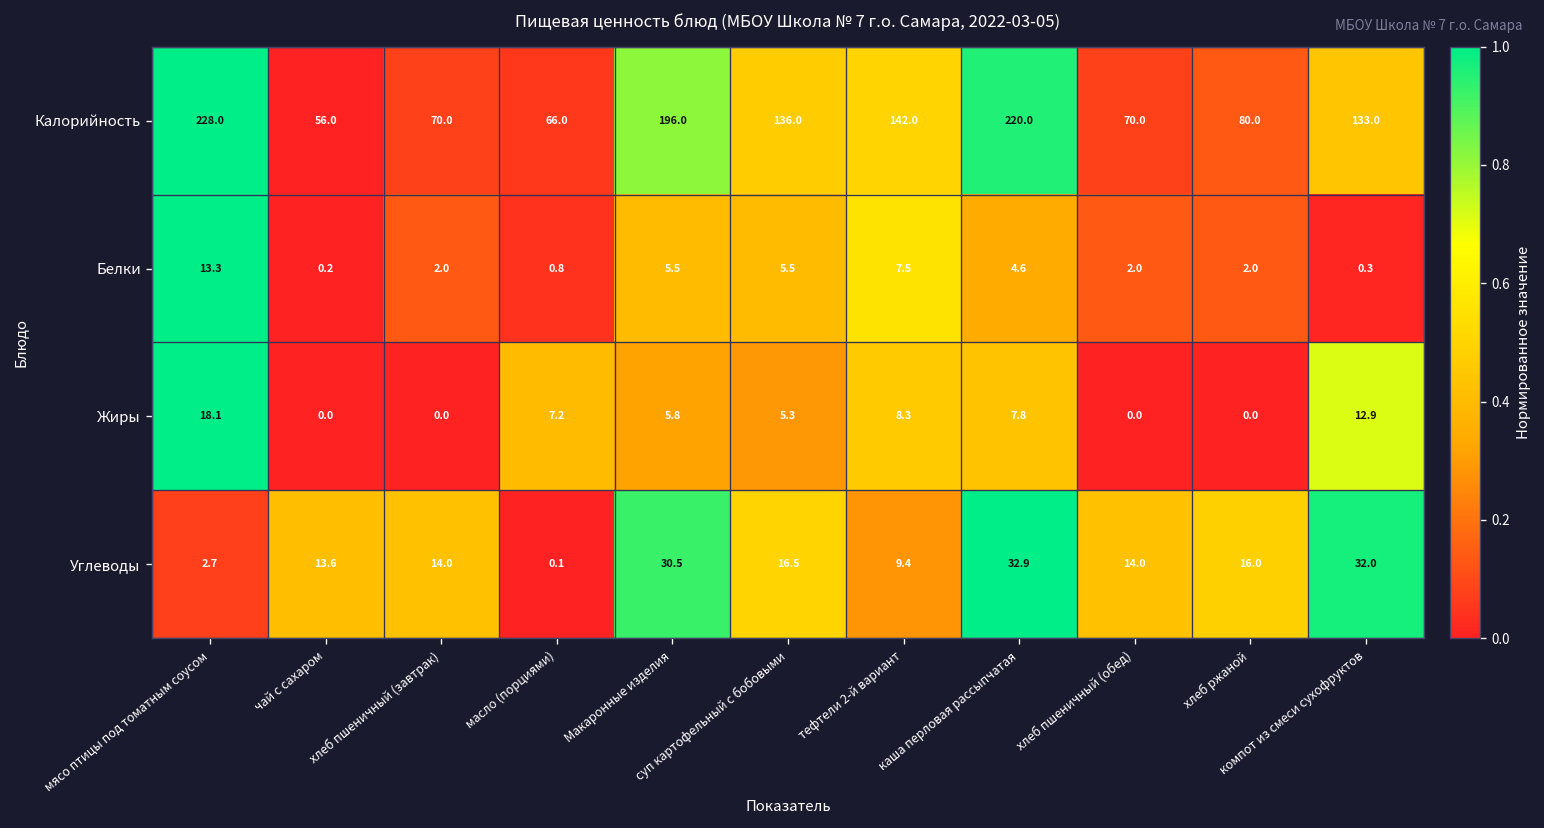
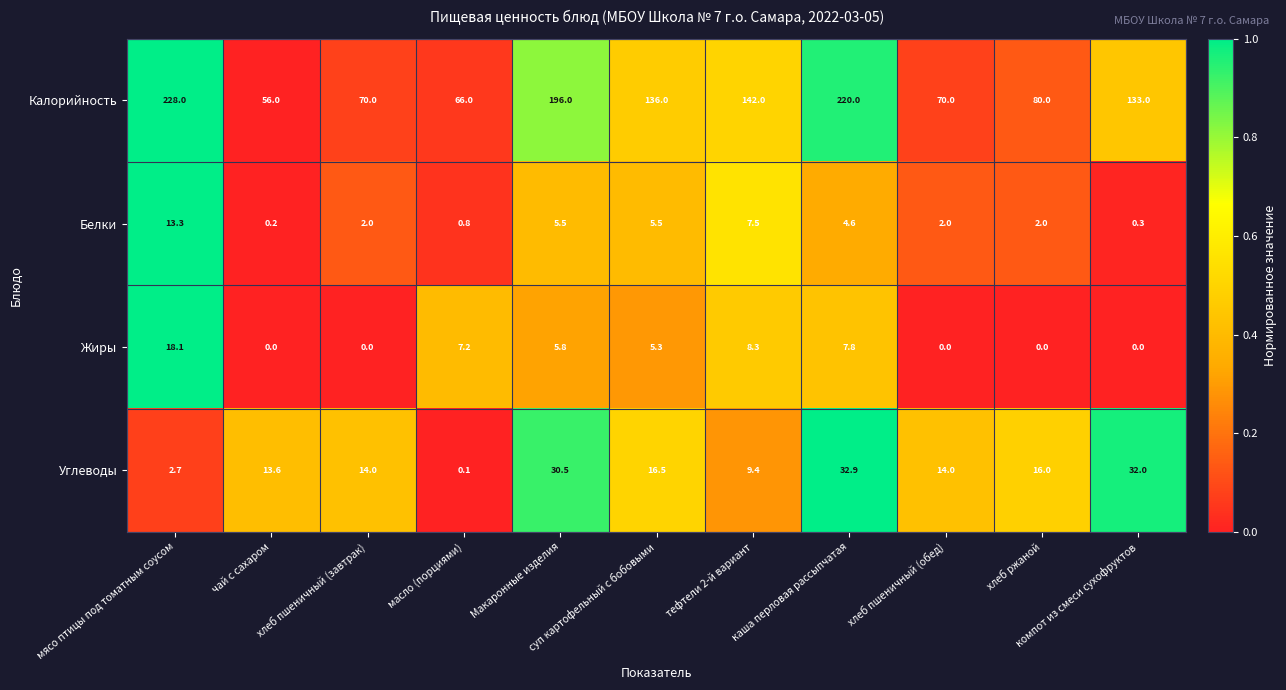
Жиры, компот из смеси сухофруктов: 12.9 -> 0.0
